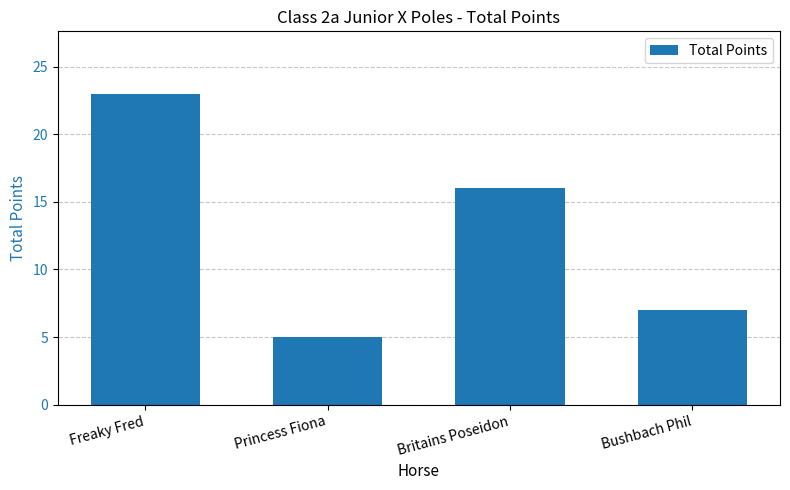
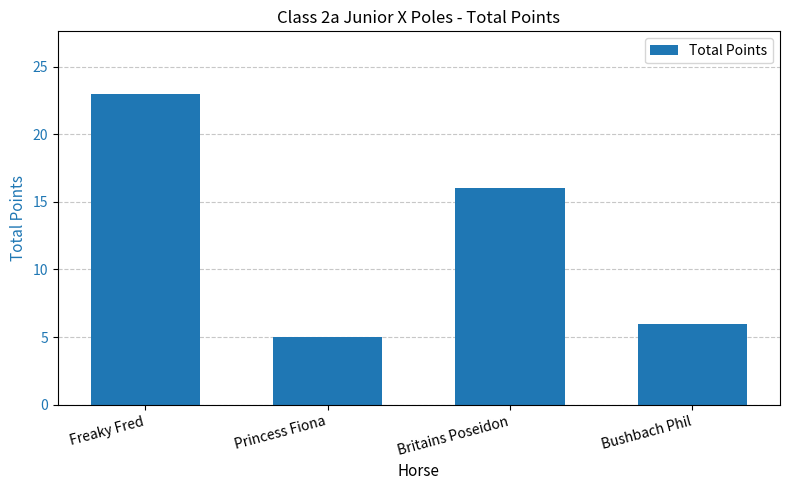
Bushbach Phil: 7 -> 6
